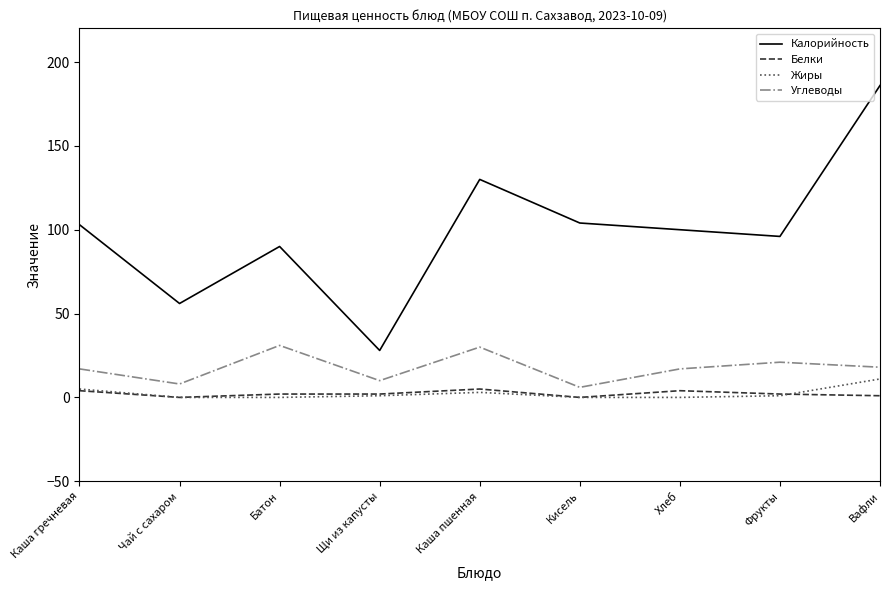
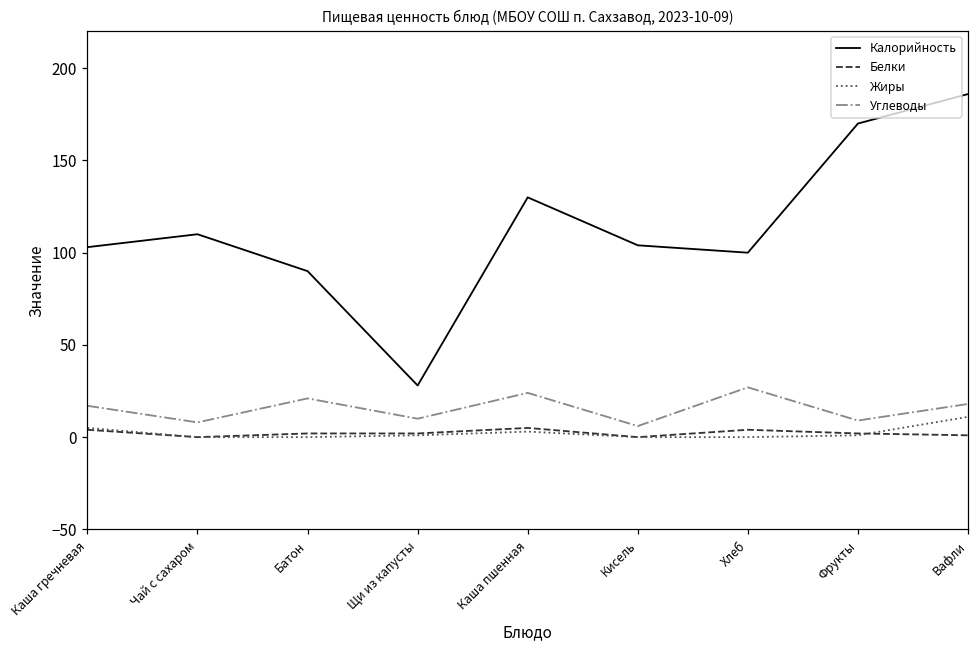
Калорийность, Чай с сахаром: 56 -> 110
Углеводы, Батон: 31 -> 21
Углеводы, Каша пшенная: 30 -> 24
Углеводы, Хлеб: 17 -> 27
Калорийность, Фрукты: 96 -> 170
Углеводы, Фрукты: 21 -> 9
